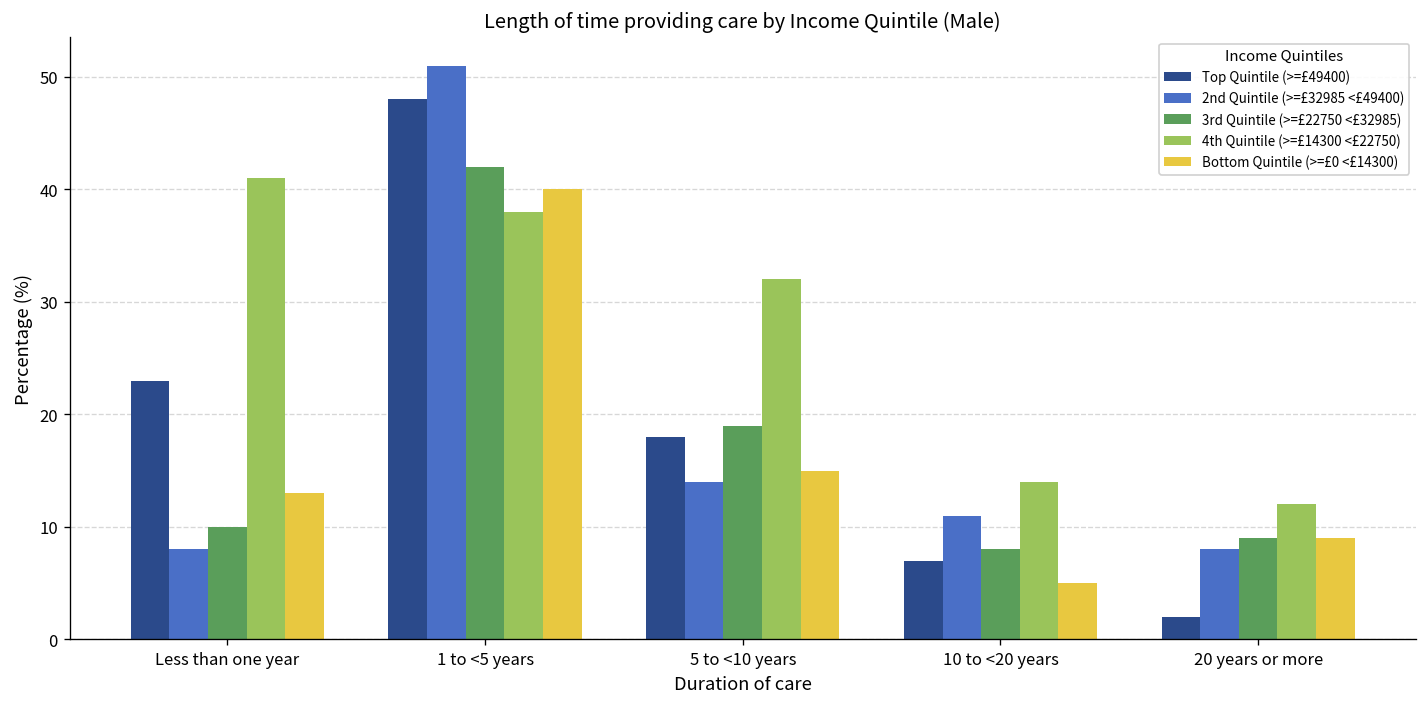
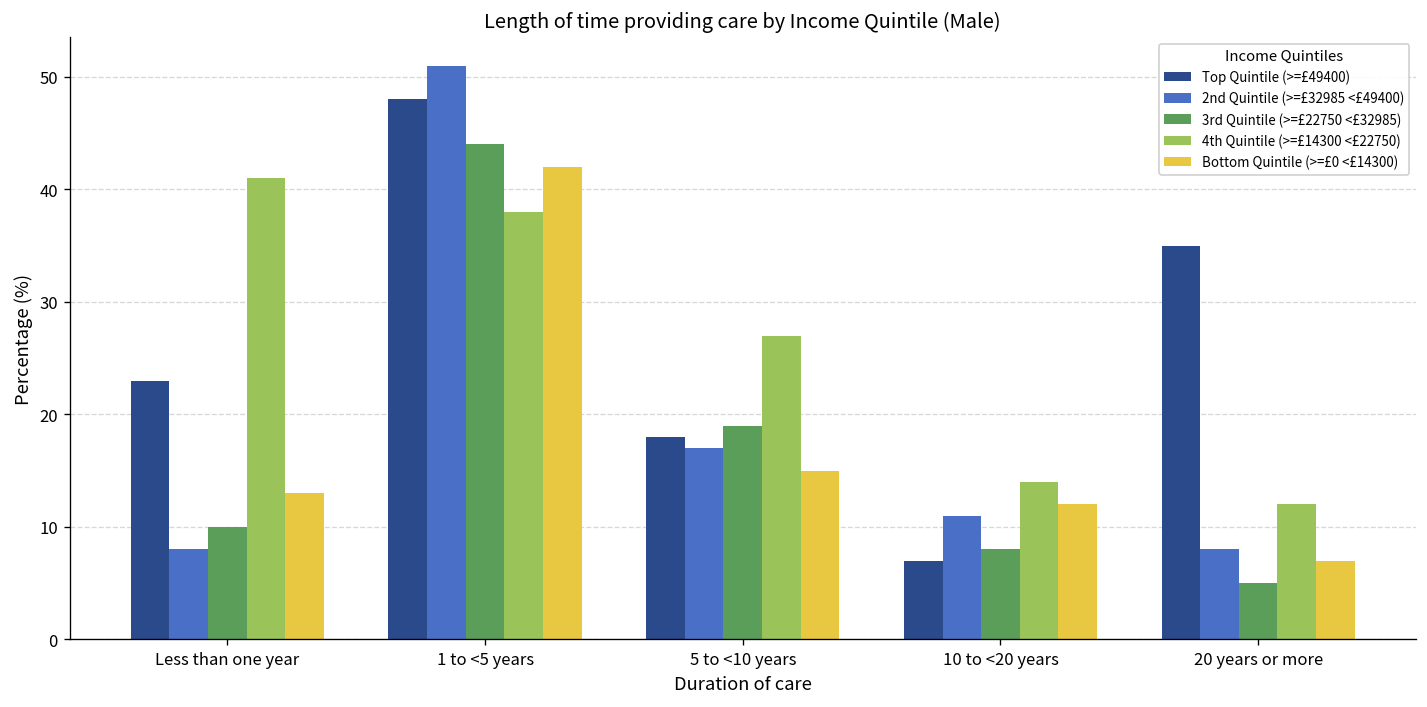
3rd Quintile (>=£22750 <£32985), 1 to <5 years: 42 -> 44
Bottom Quintile (>=£0 <£14300), 1 to <5 years: 40 -> 42
2nd Quintile (>=£32985 <£49400), 5 to <10 years: 14 -> 17
4th Quintile (>=£14300 <£22750), 5 to <10 years: 32 -> 27
Bottom Quintile (>=£0 <£14300), 10 to <20 years: 5 -> 12
Top Quintile (>=£49400), 20 years or more: 2 -> 35
3rd Quintile (>=£22750 <£32985), 20 years or more: 9 -> 5
Bottom Quintile (>=£0 <£14300), 20 years or more: 9 -> 7
